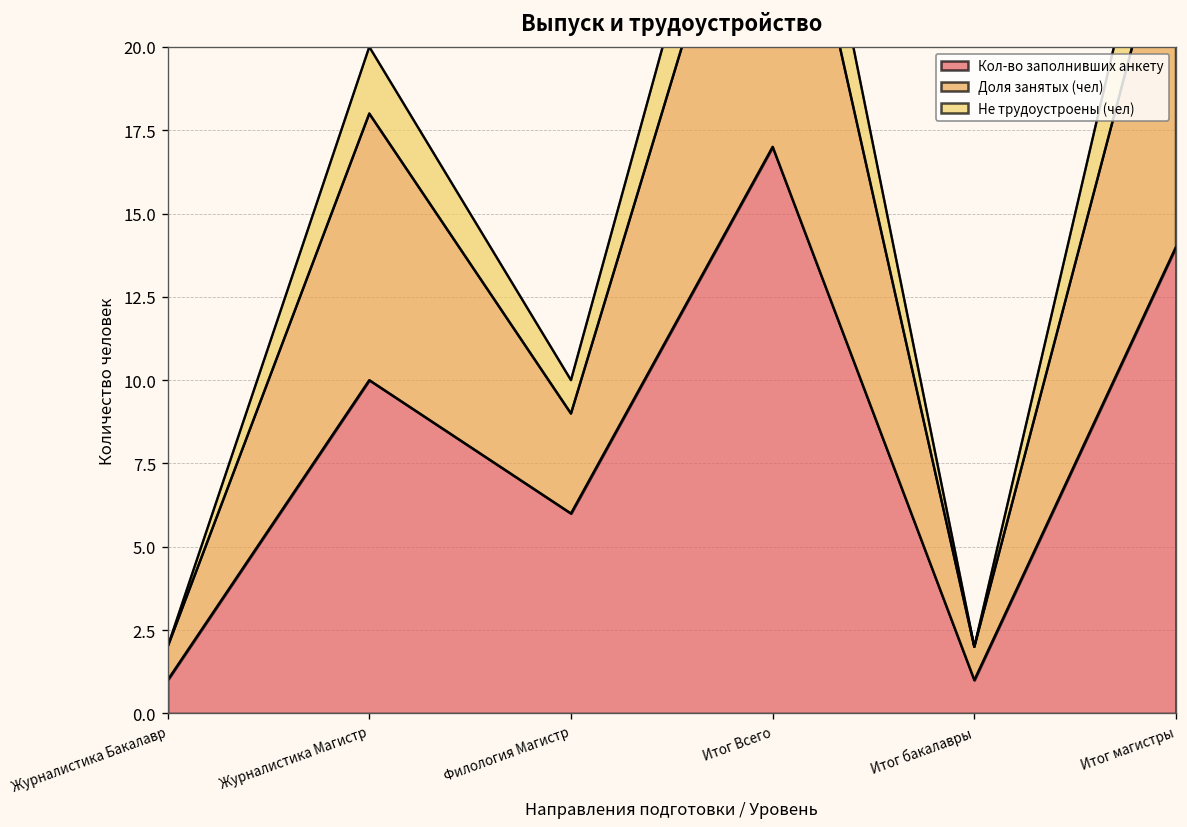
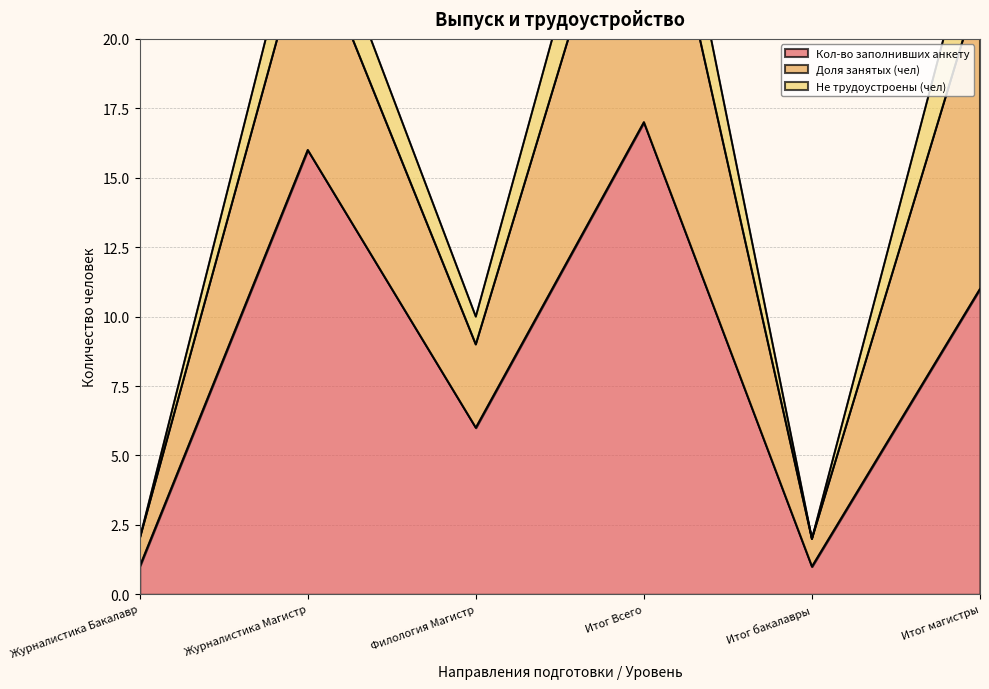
Кол-во заполнивших анкету, Журналистика Магистр: 10 -> 16
Кол-во заполнивших анкету, Итог магистры: 14 -> 11
